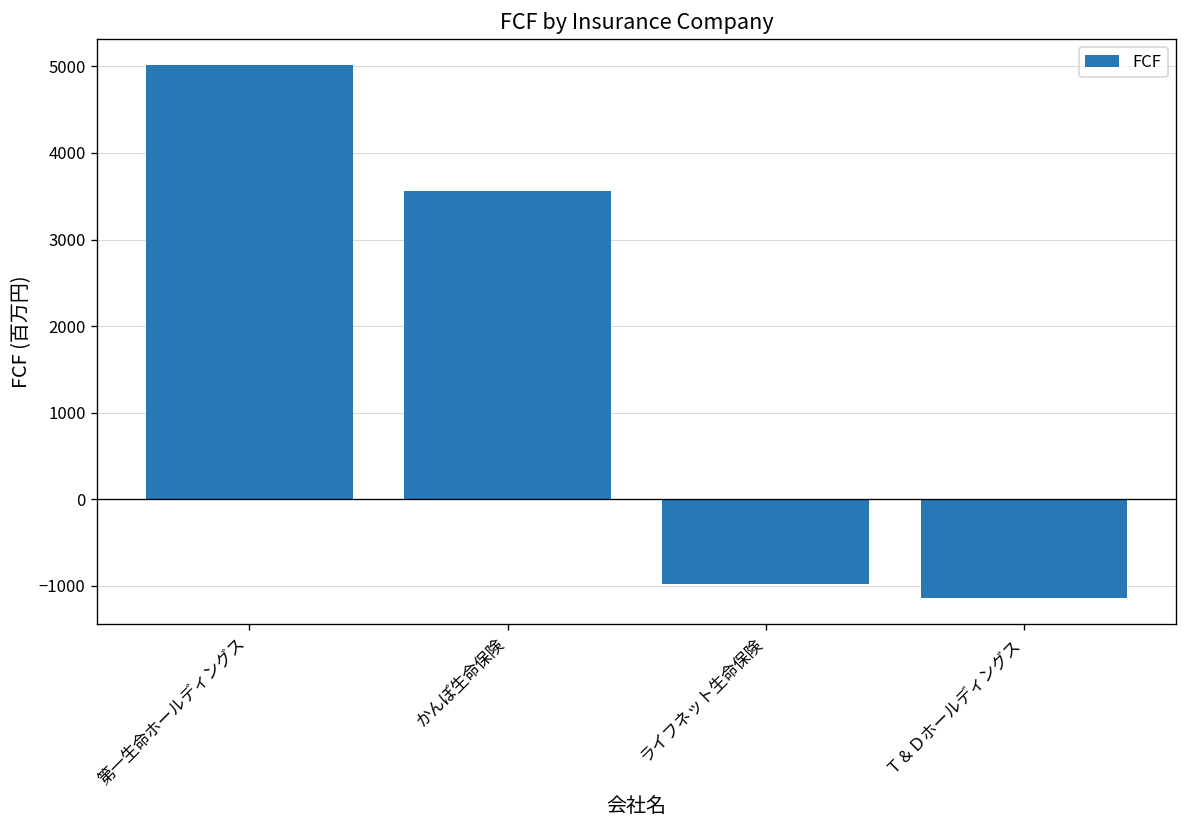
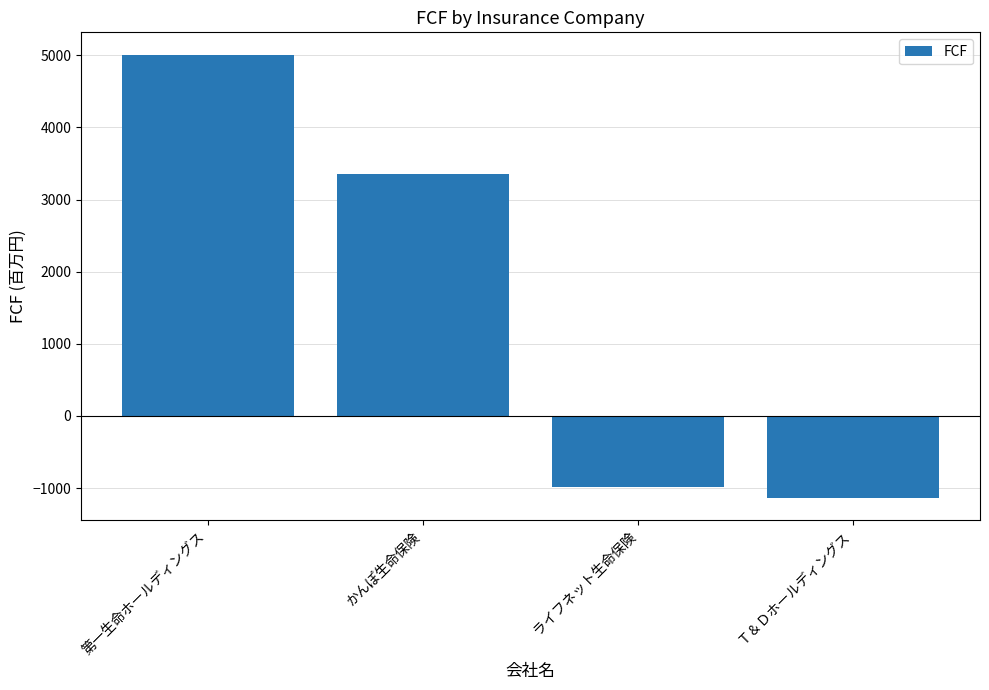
かんぽ生命保険: 3600 -> 3400
